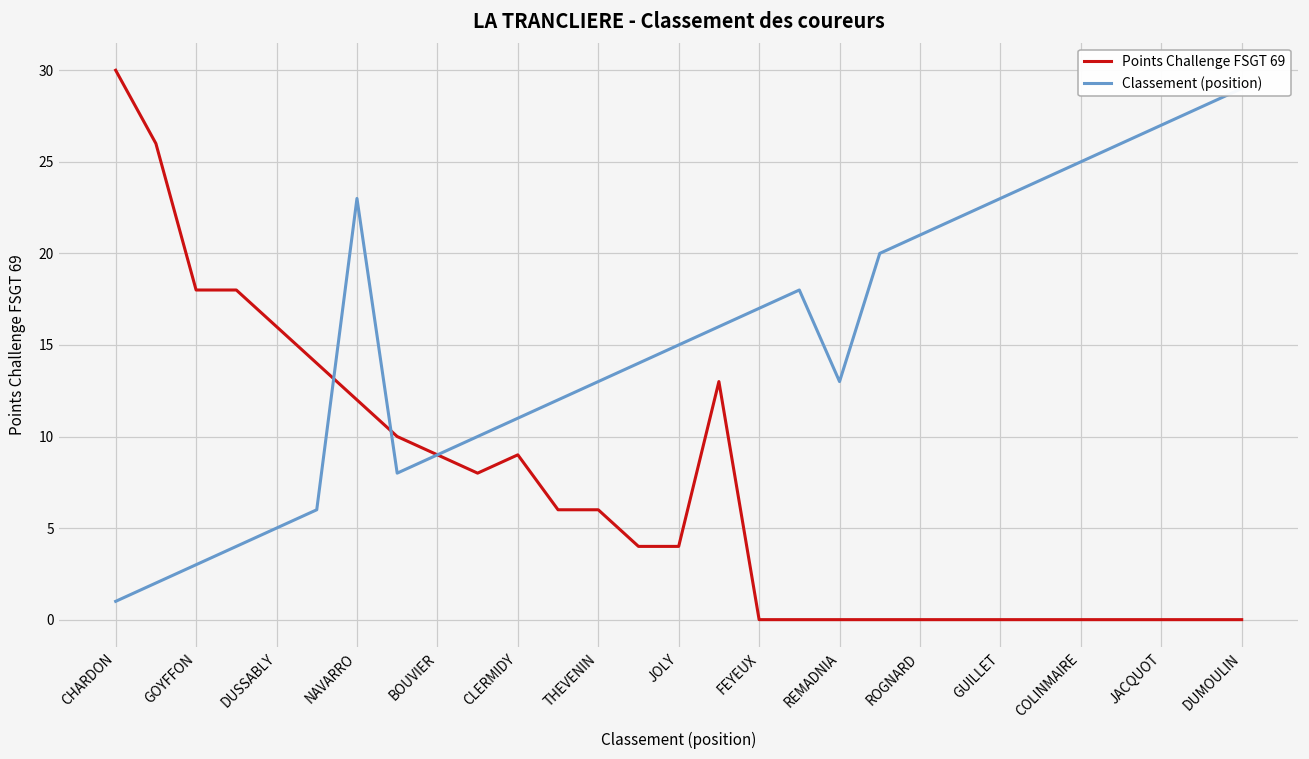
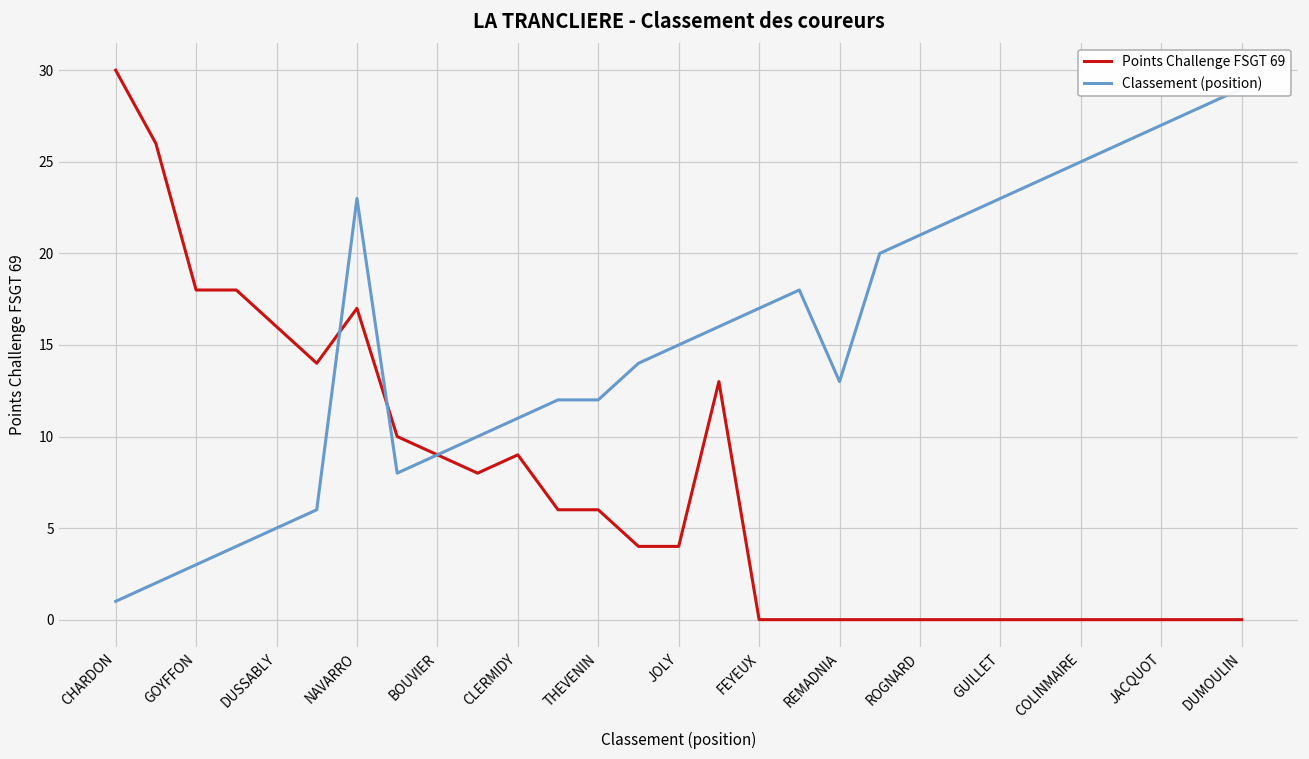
Points Challenge FSGT 69, NAVARRO: 12 -> 17
Classement (position), THEVENIN: 13 -> 12
